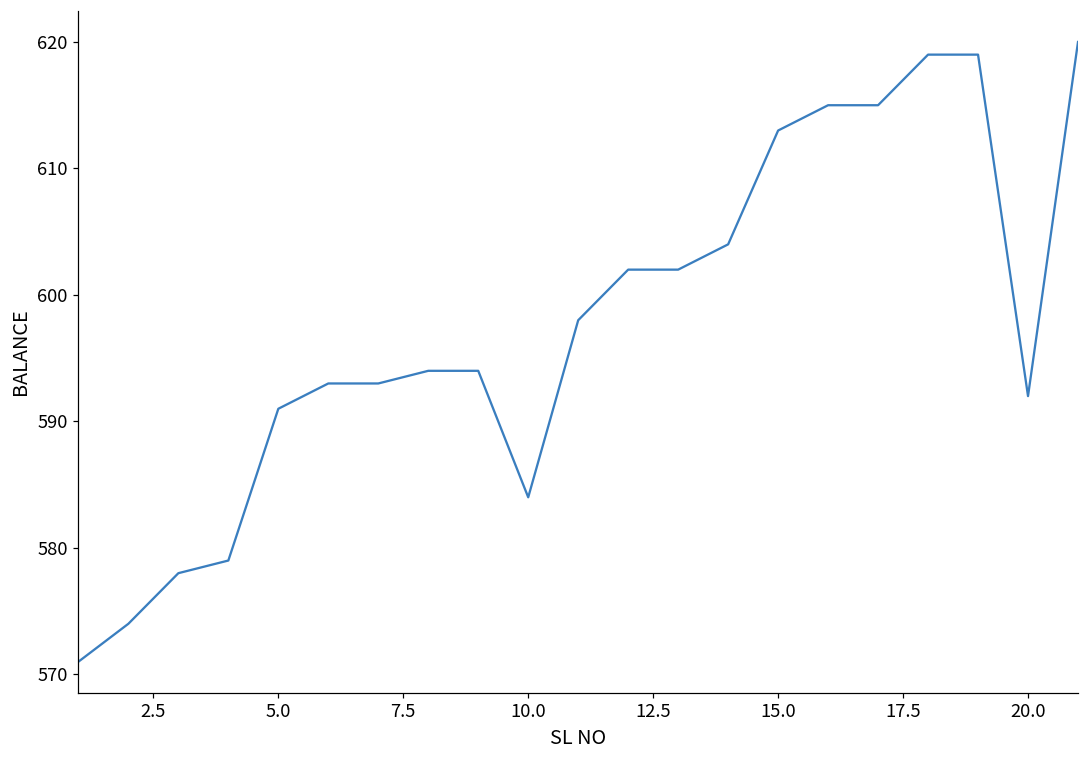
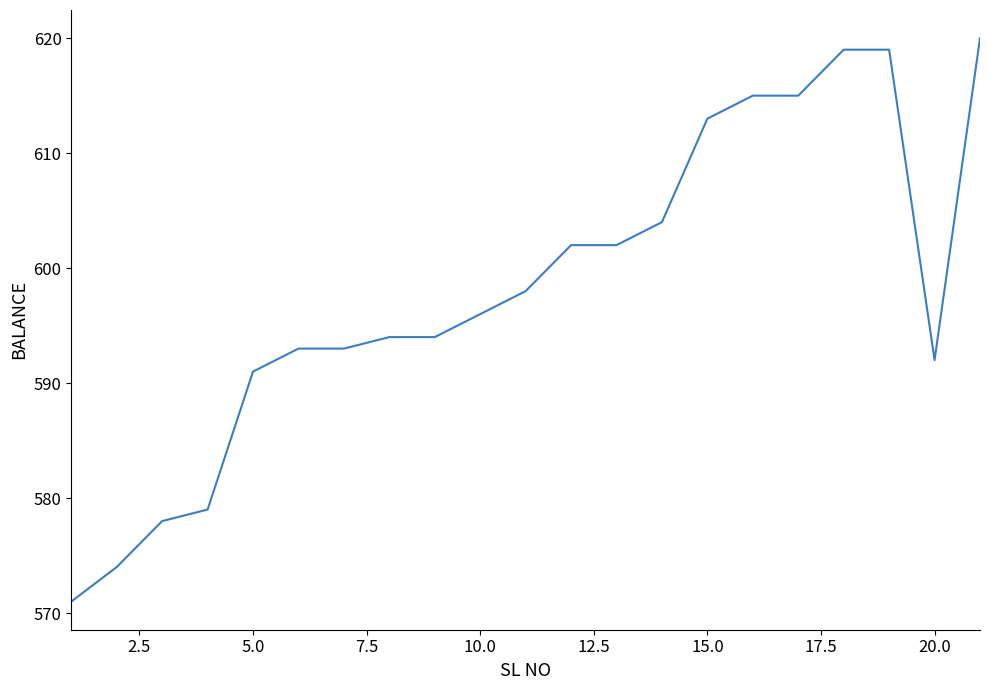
10.0: 584 -> 596
